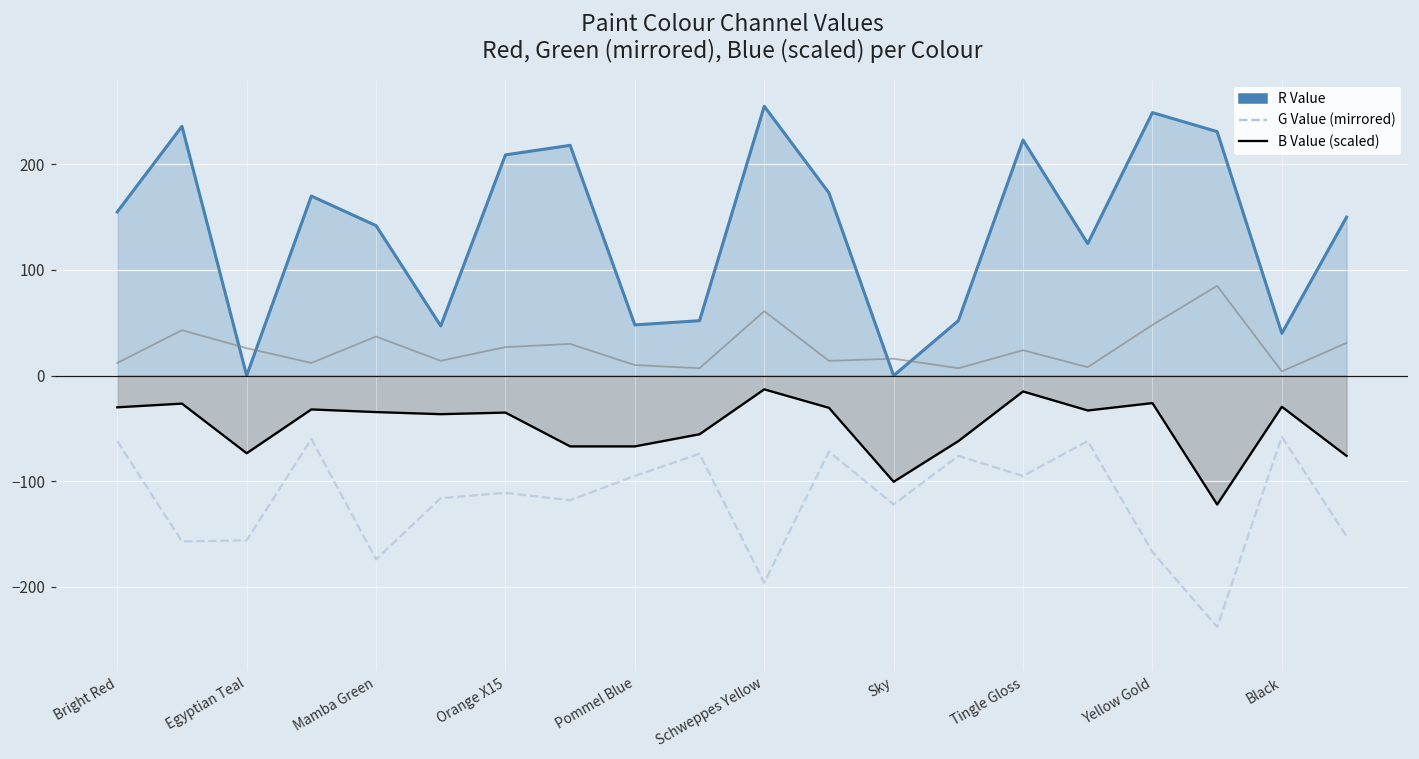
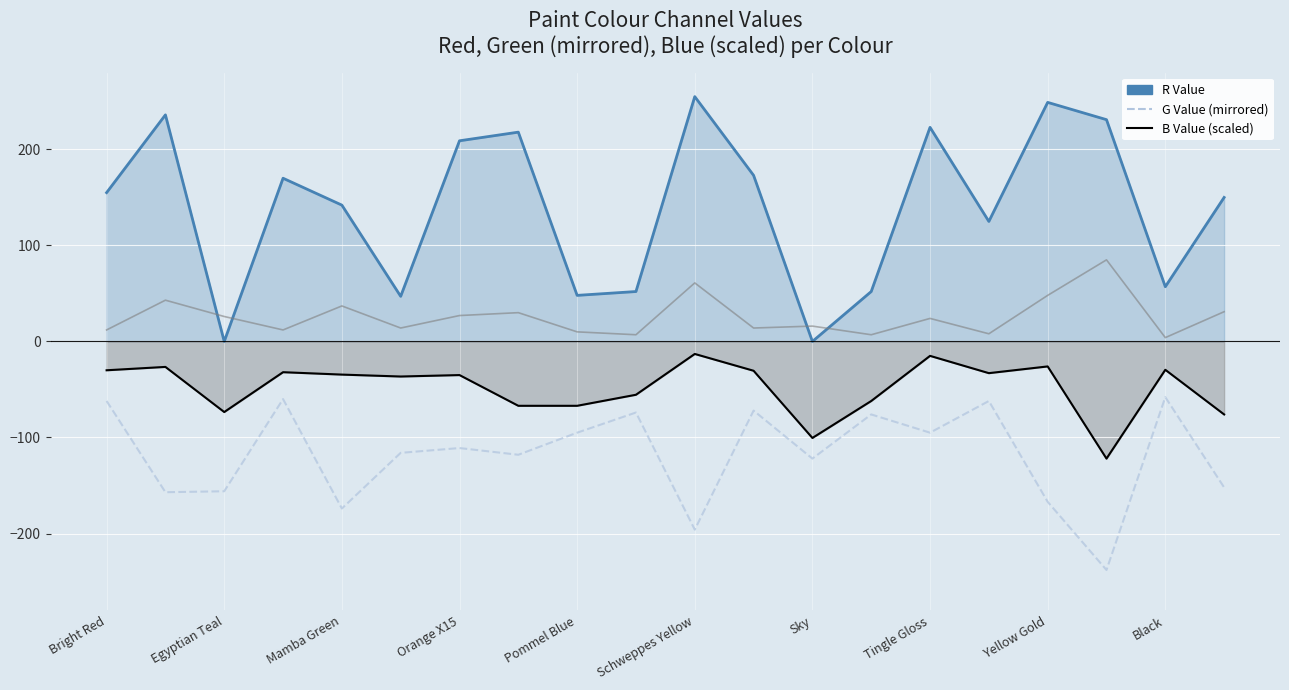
R Value, Black: 40 -> 60
